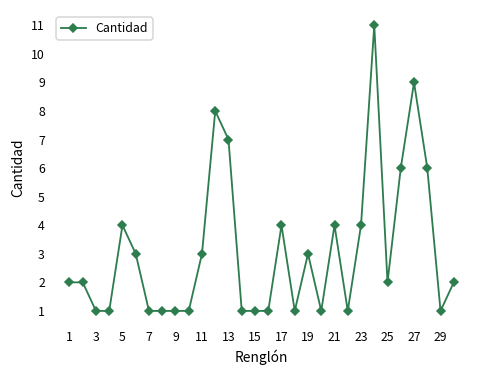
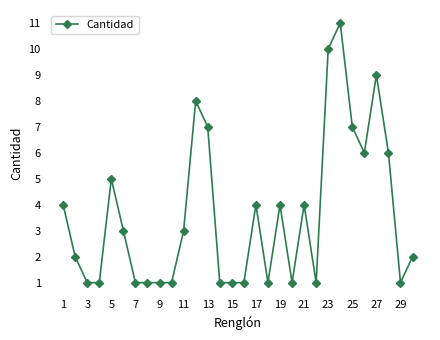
1: 2 -> 4
5: 4 -> 5
19: 3 -> 4
23: 4 -> 10
25: 2 -> 7
